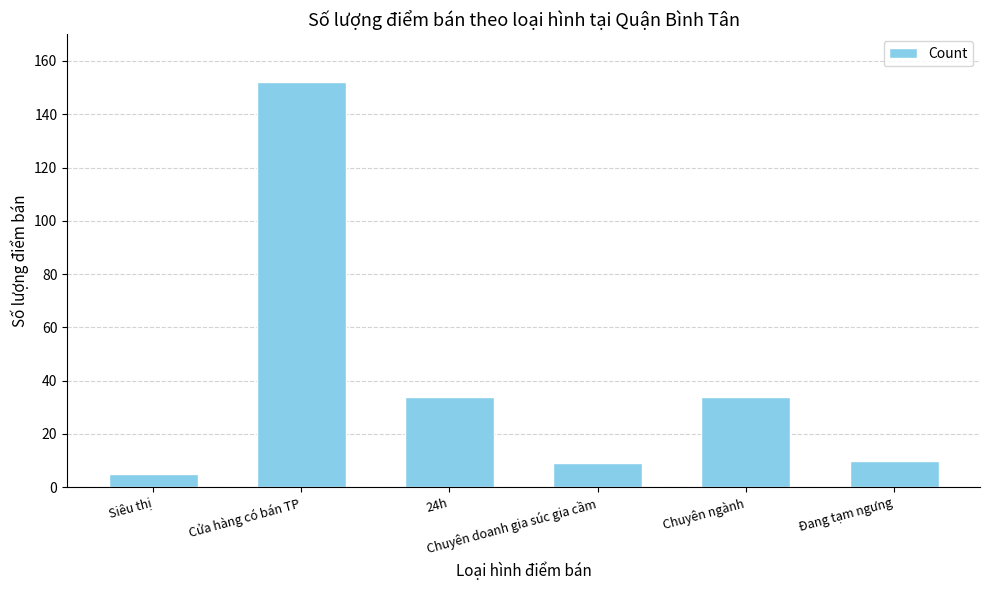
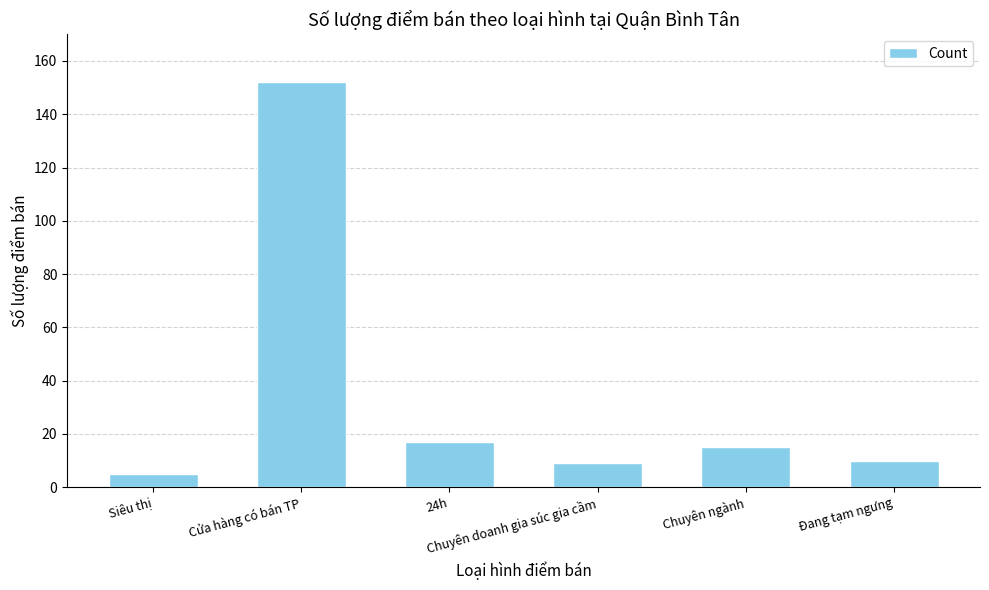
24h: 34 -> 17
Chuyên ngành: 34 -> 15
